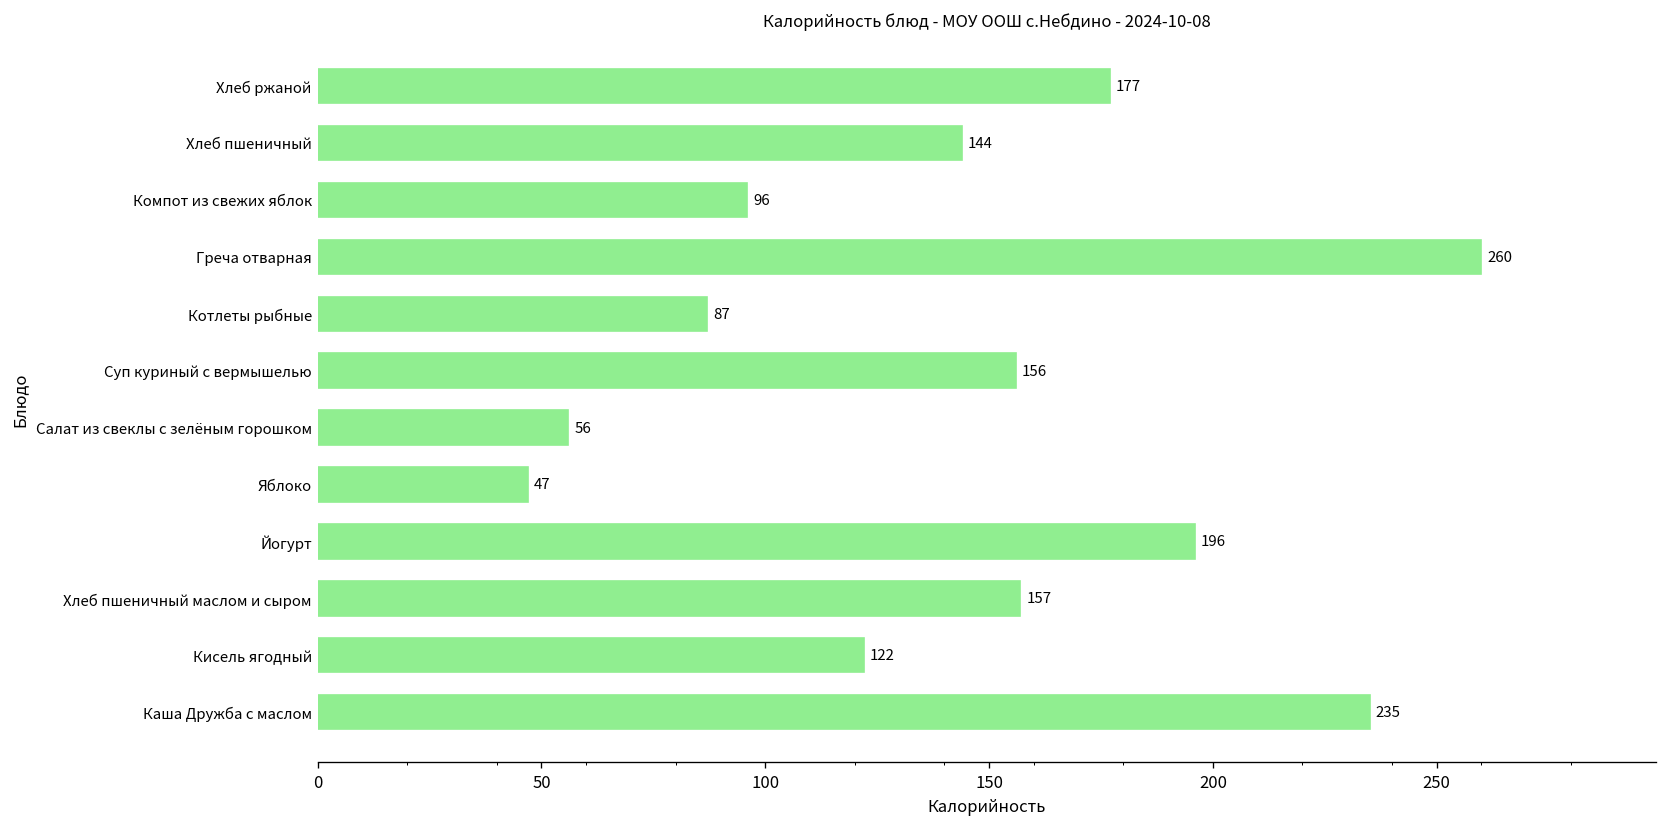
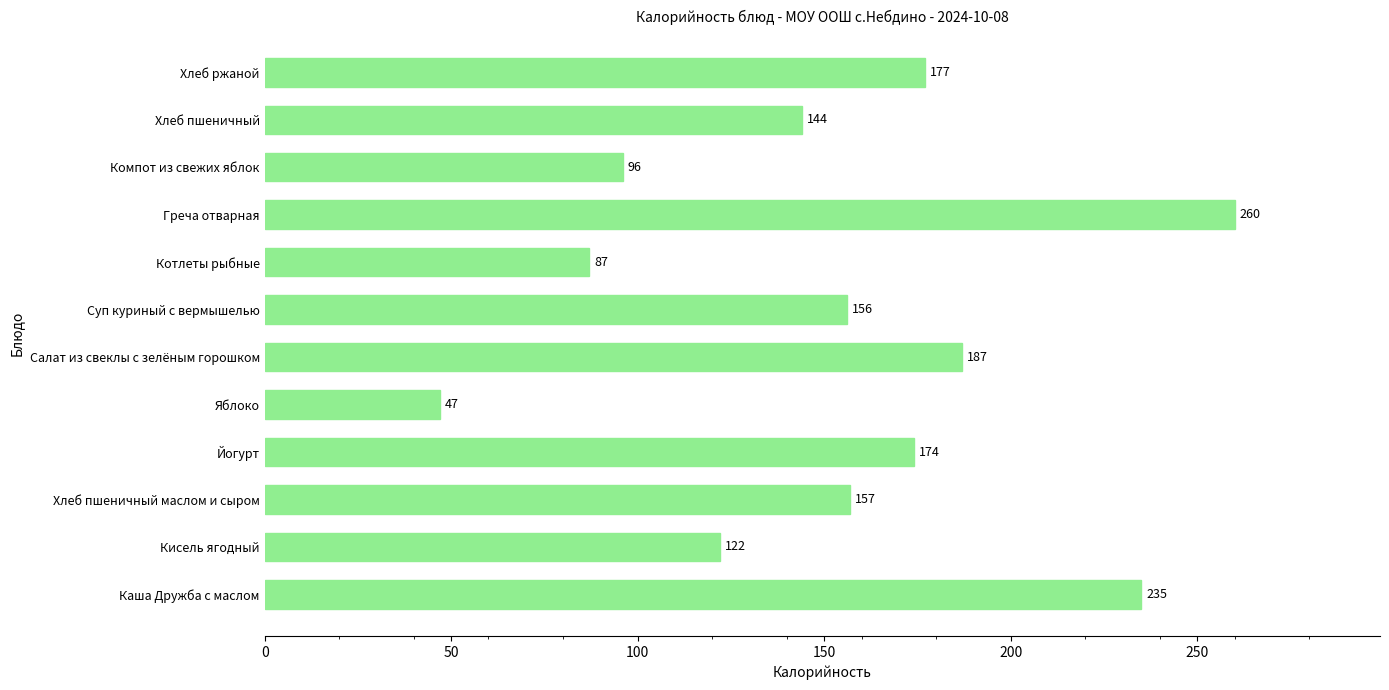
Салат из свеклы с зелёным горошком: 56 -> 187
Йогурт: 196 -> 174
